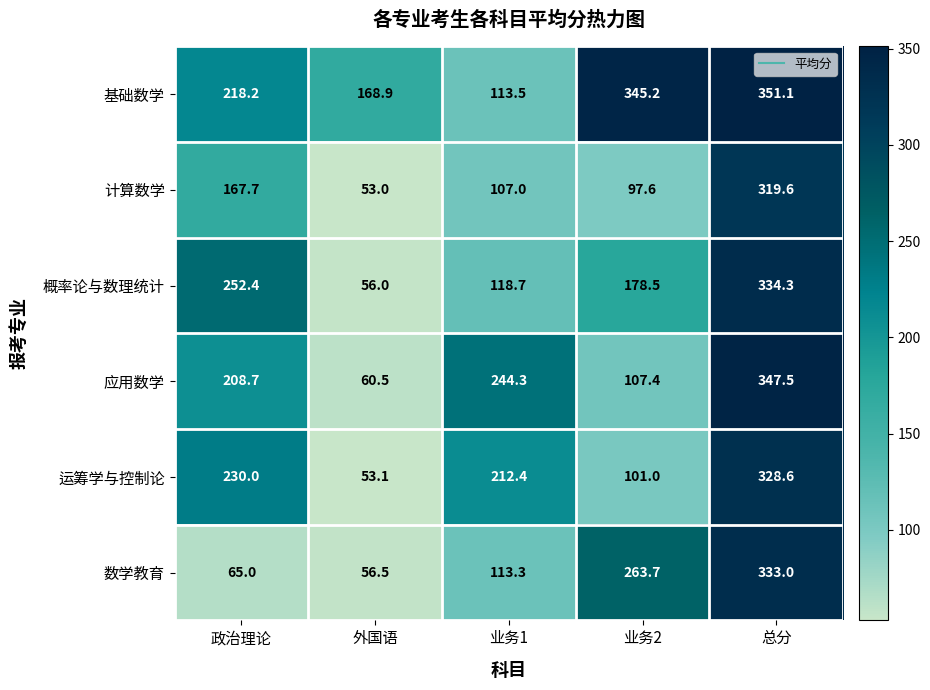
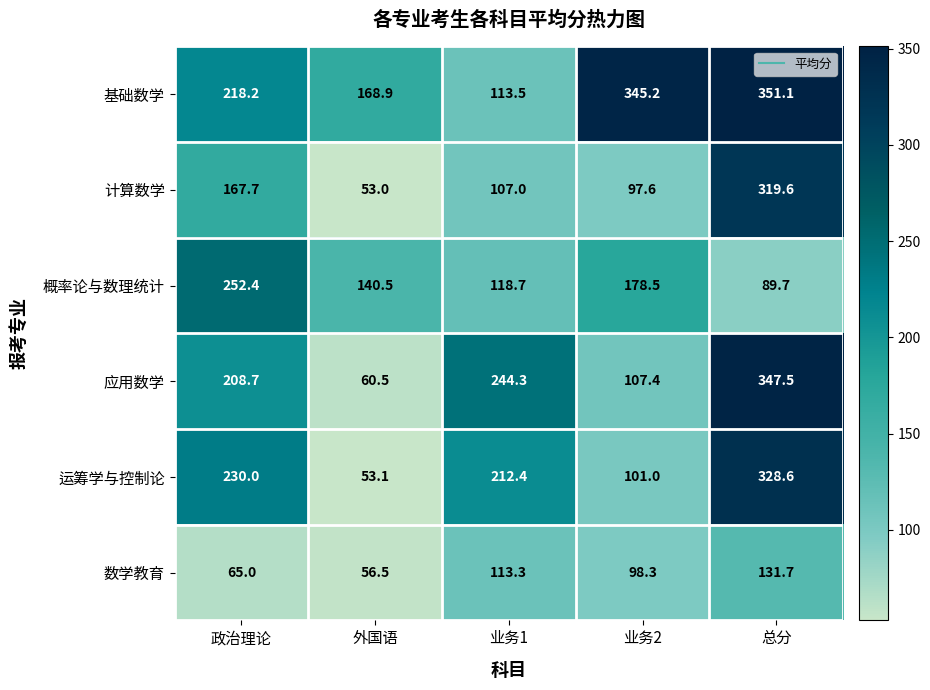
概率论与数理统计, 外国语: 56.0 -> 140.5
概率论与数理统计, 总分: 334.3 -> 89.7
数学教育, 业务2: 263.7 -> 98.3
数学教育, 总分: 333.0 -> 131.7
